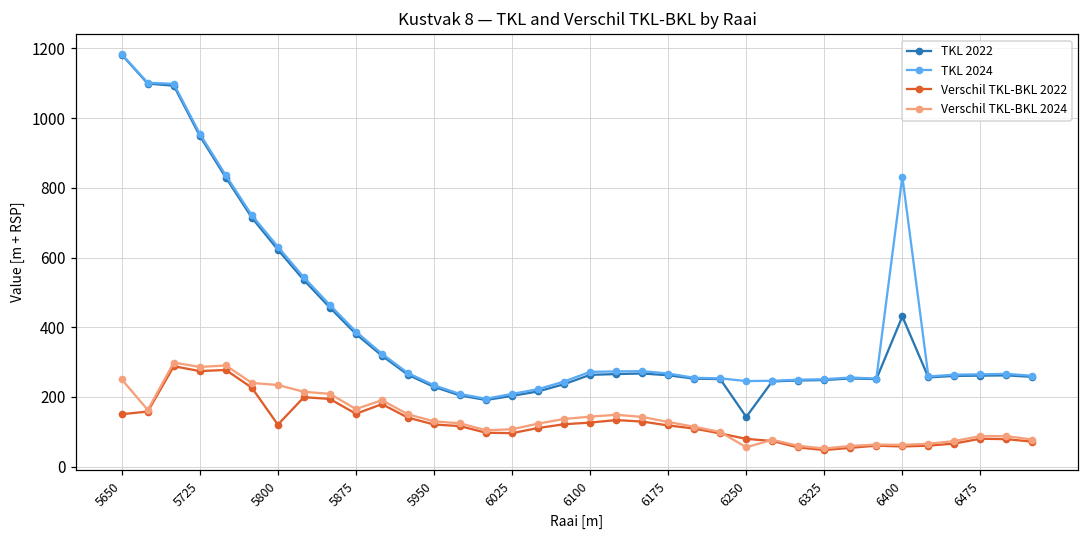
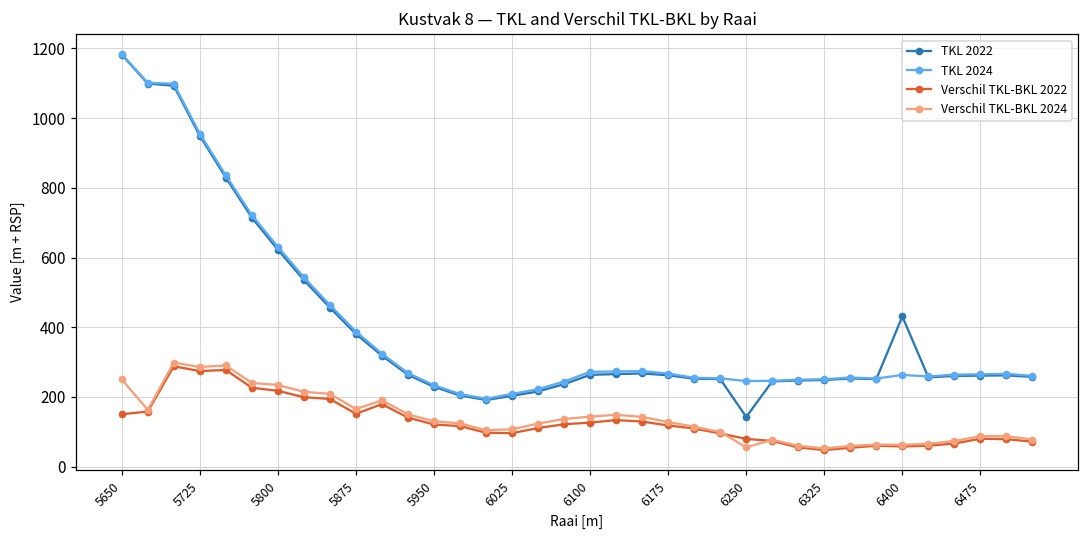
Verschil TKL-BKL 2022, 5800: 120 -> 220
TKL 2024, 6400: 830 -> 260
